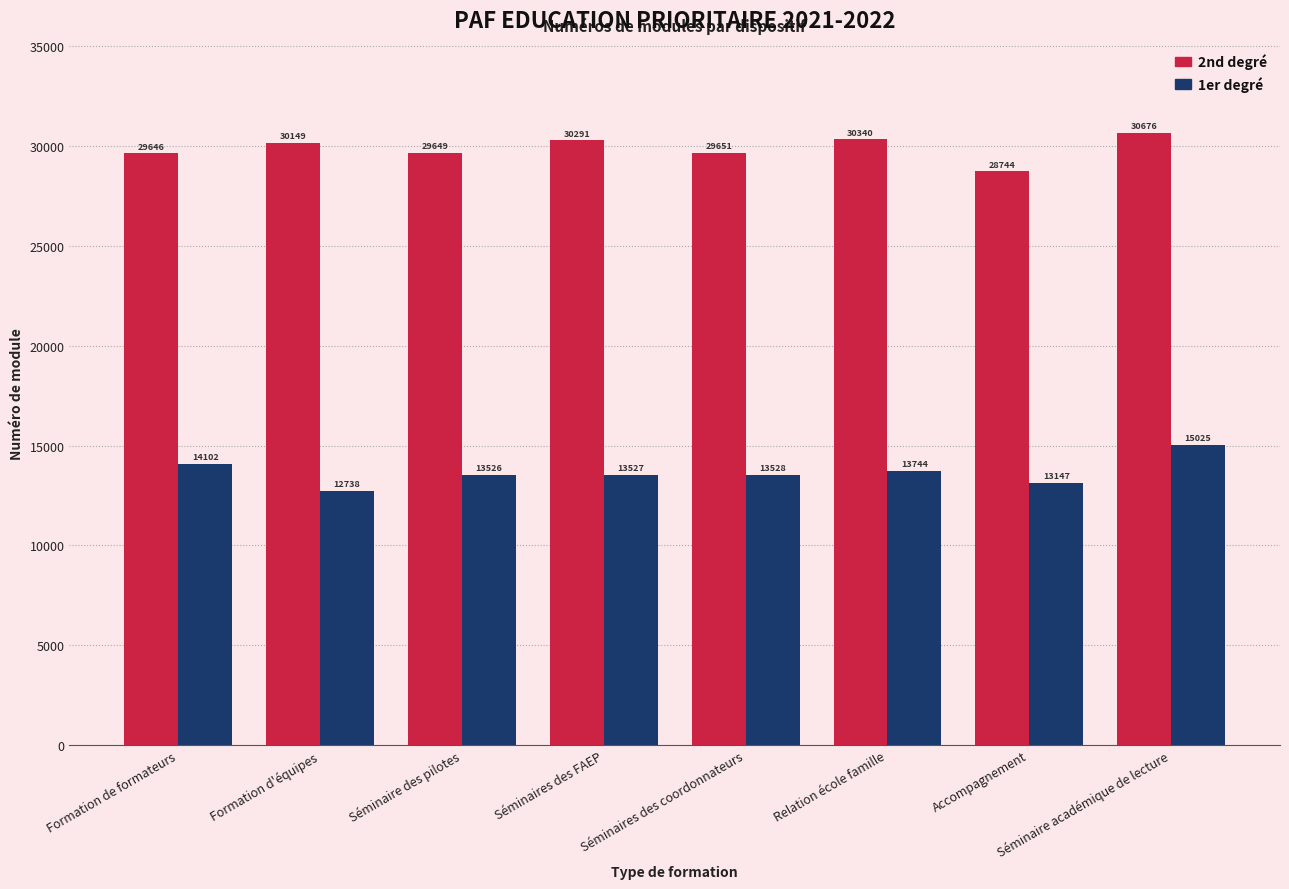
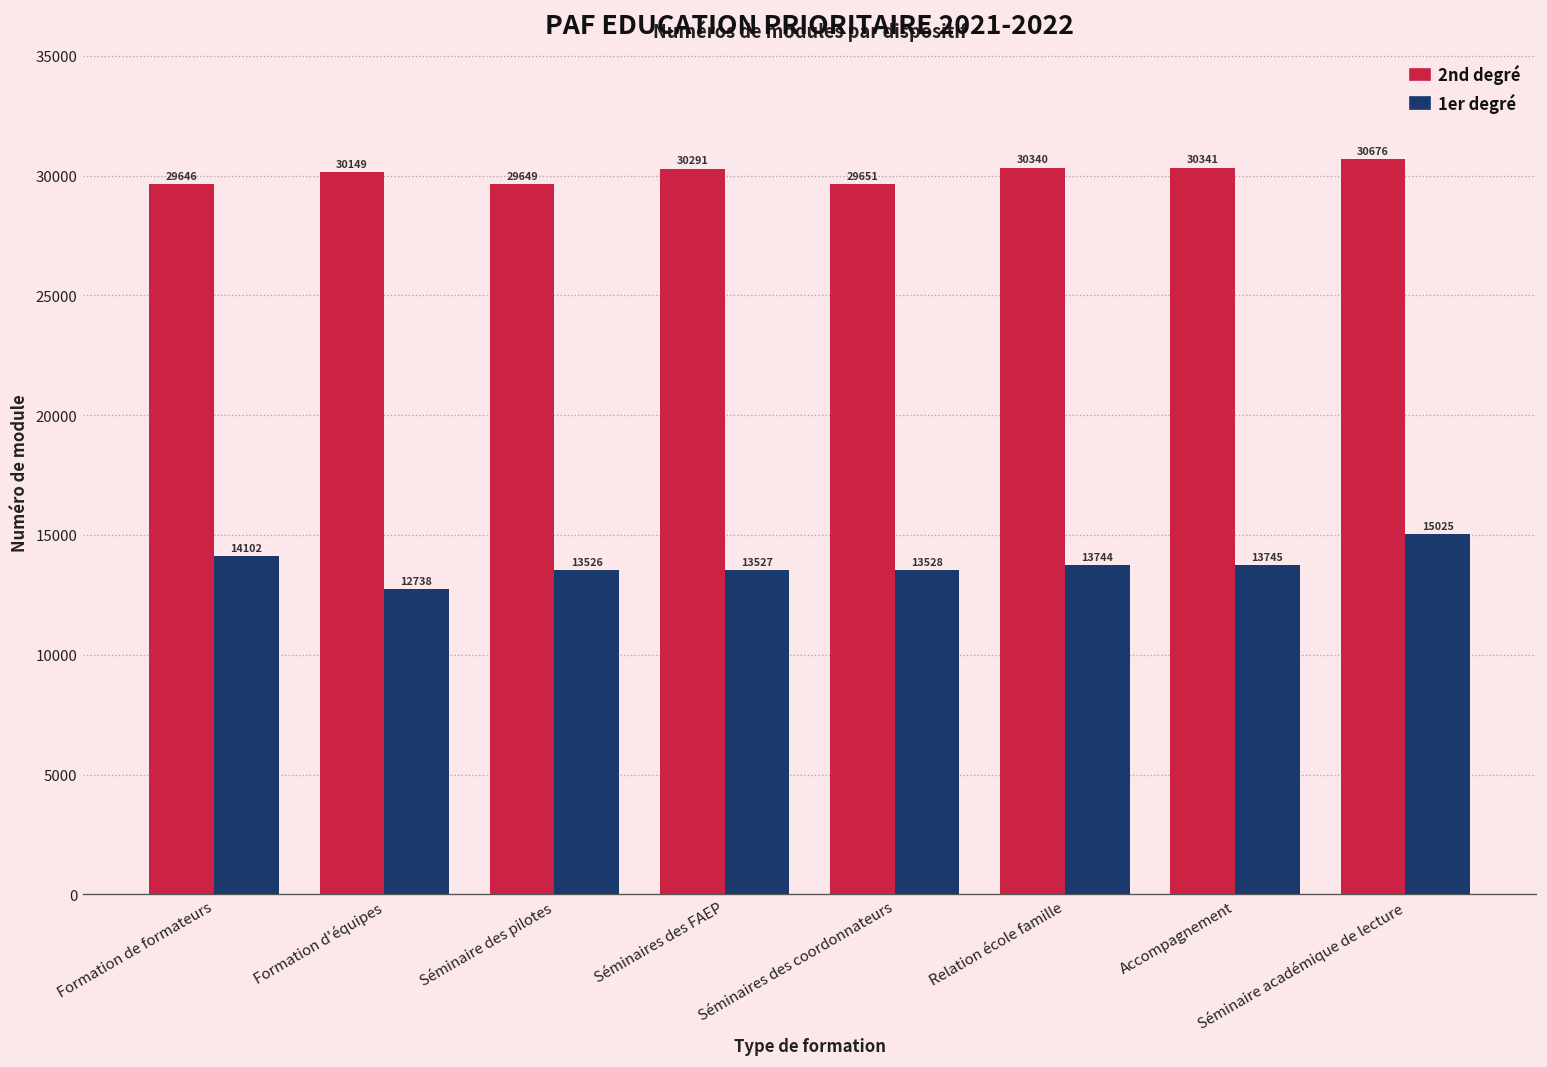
2nd degré, Accompagnement: 28744 -> 30341
1er degré, Accompagnement: 13147 -> 13745
